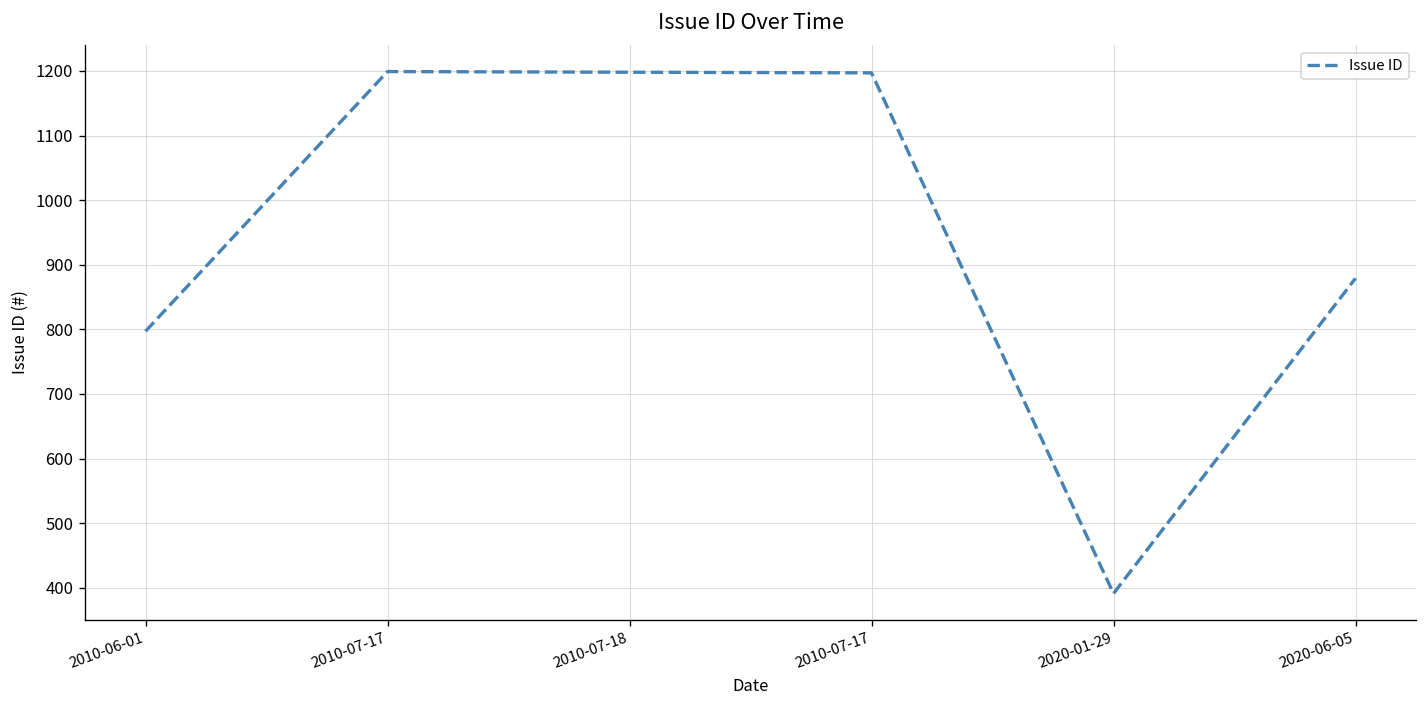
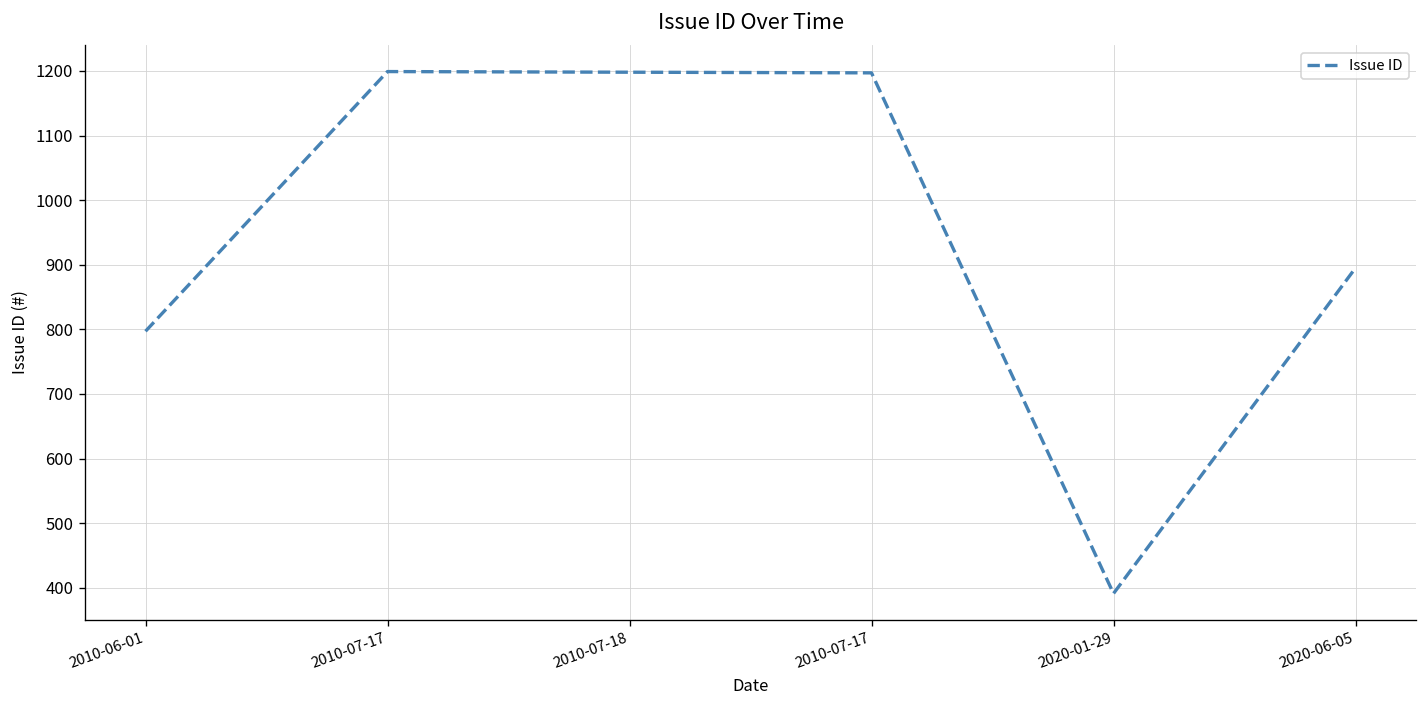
2020-06-05: 880 -> 900
